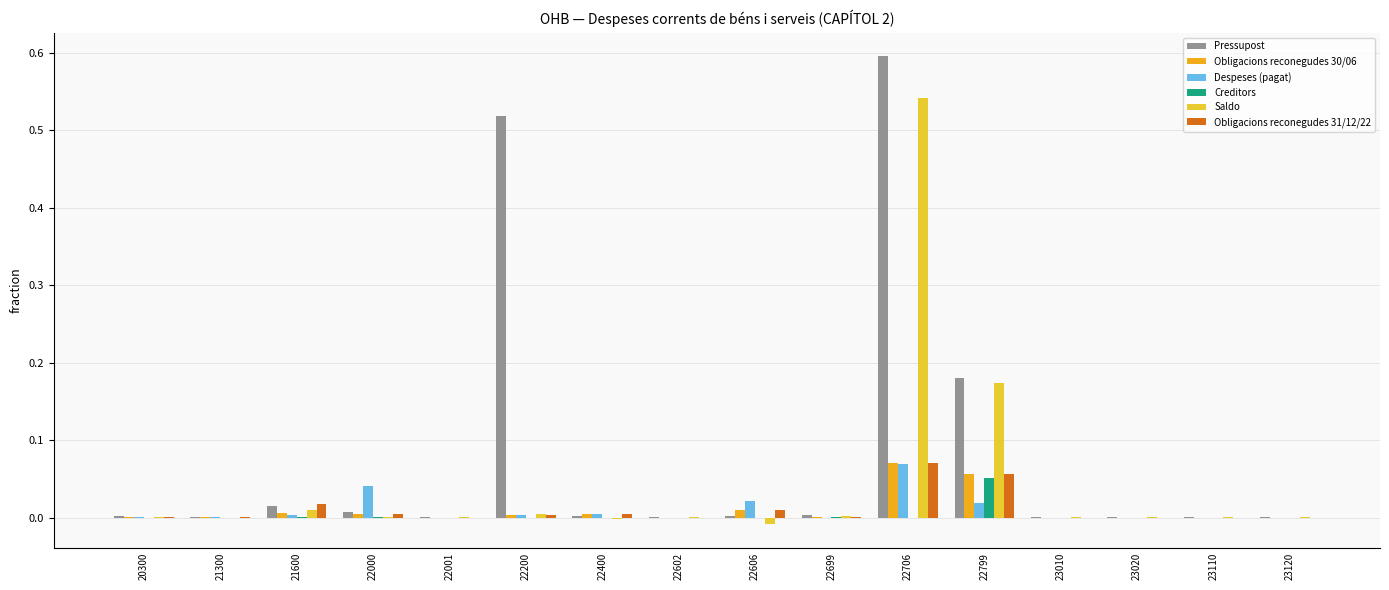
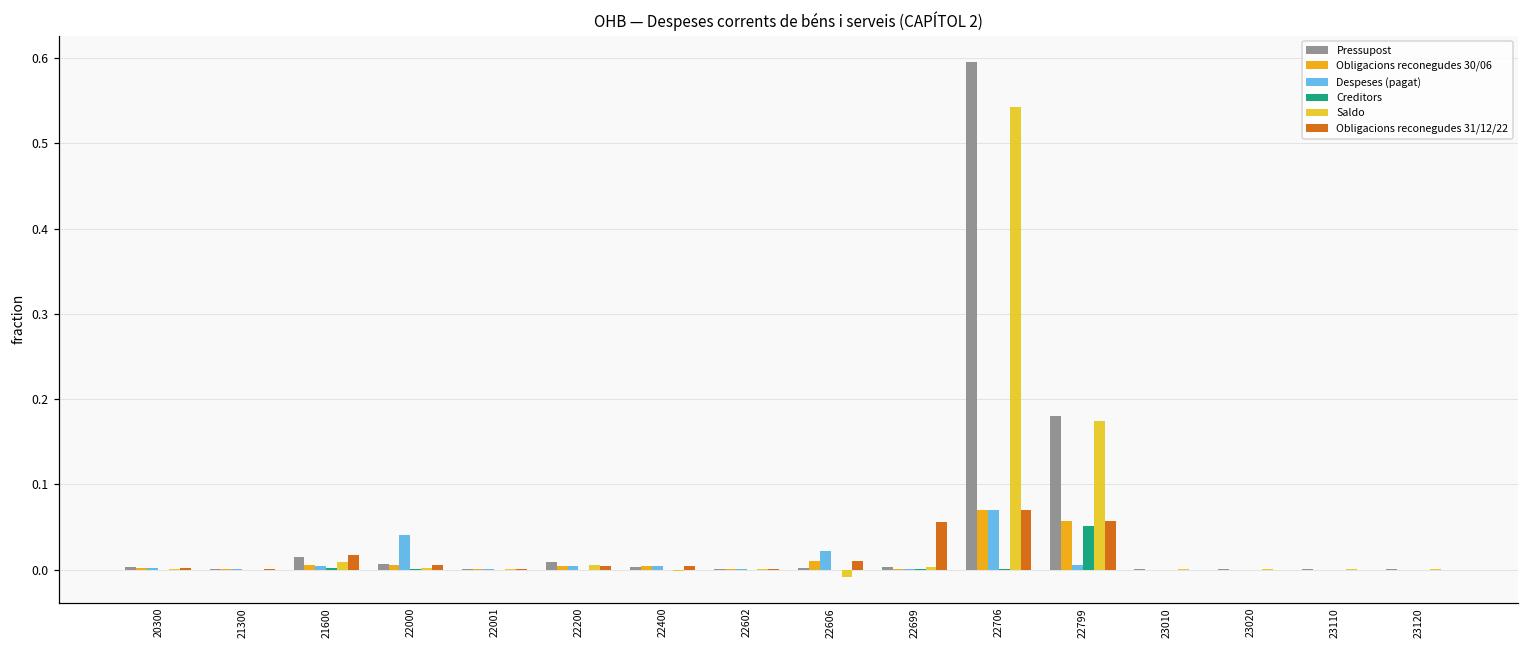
Pressupost, 22200: 0.52 -> 0.01
Obligacions reconegudes 31/12/22, 22699: 0.00 -> 0.06
Despeses (pagat), 22799: 0.02 -> 0.01
